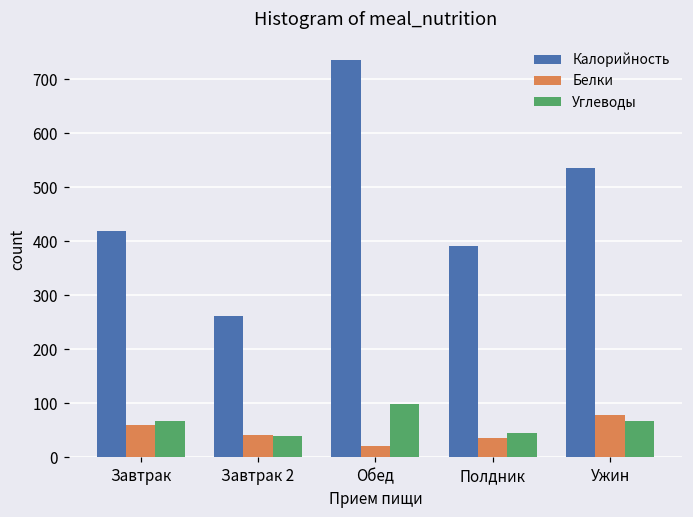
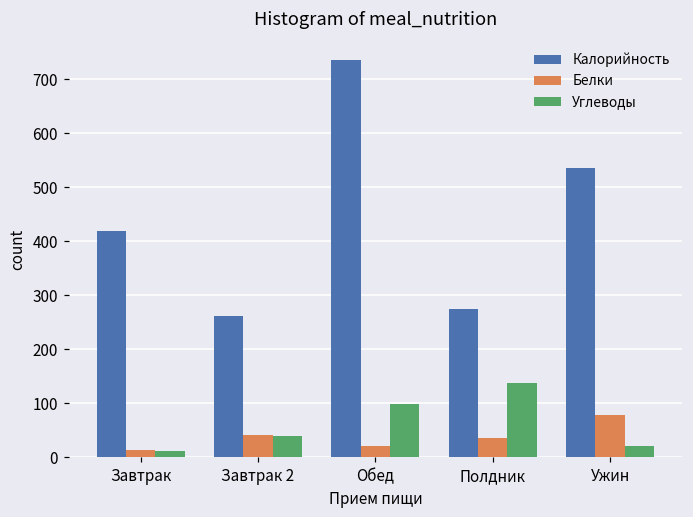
Белки, Завтрак: 60 -> 10
Углеводы, Завтрак: 70 -> 10
Калорийность, Полдник: 390 -> 280
Углеводы, Полдник: 40 -> 140
Углеводы, Ужин: 70 -> 20
